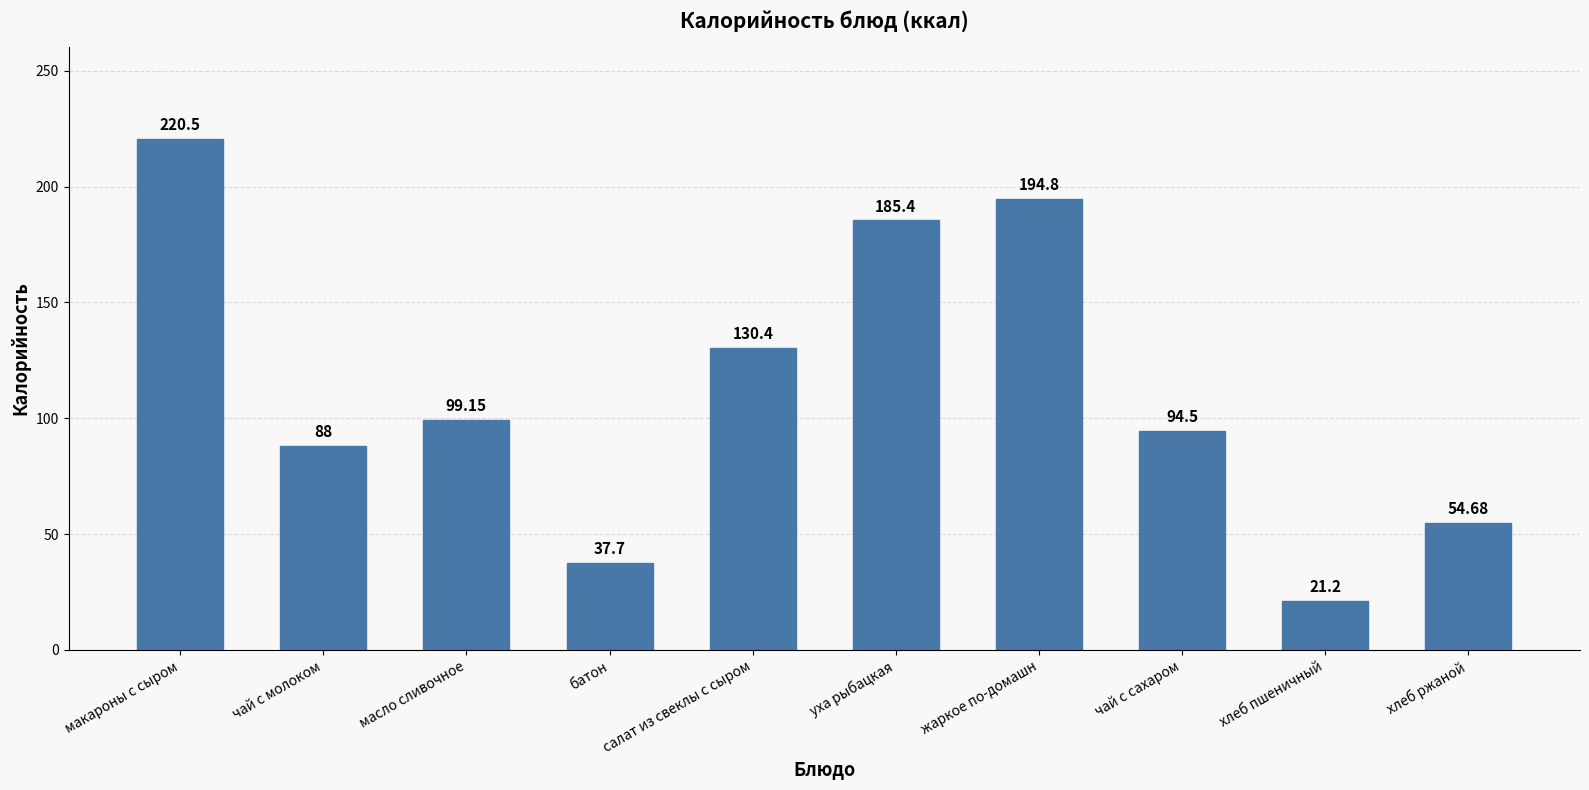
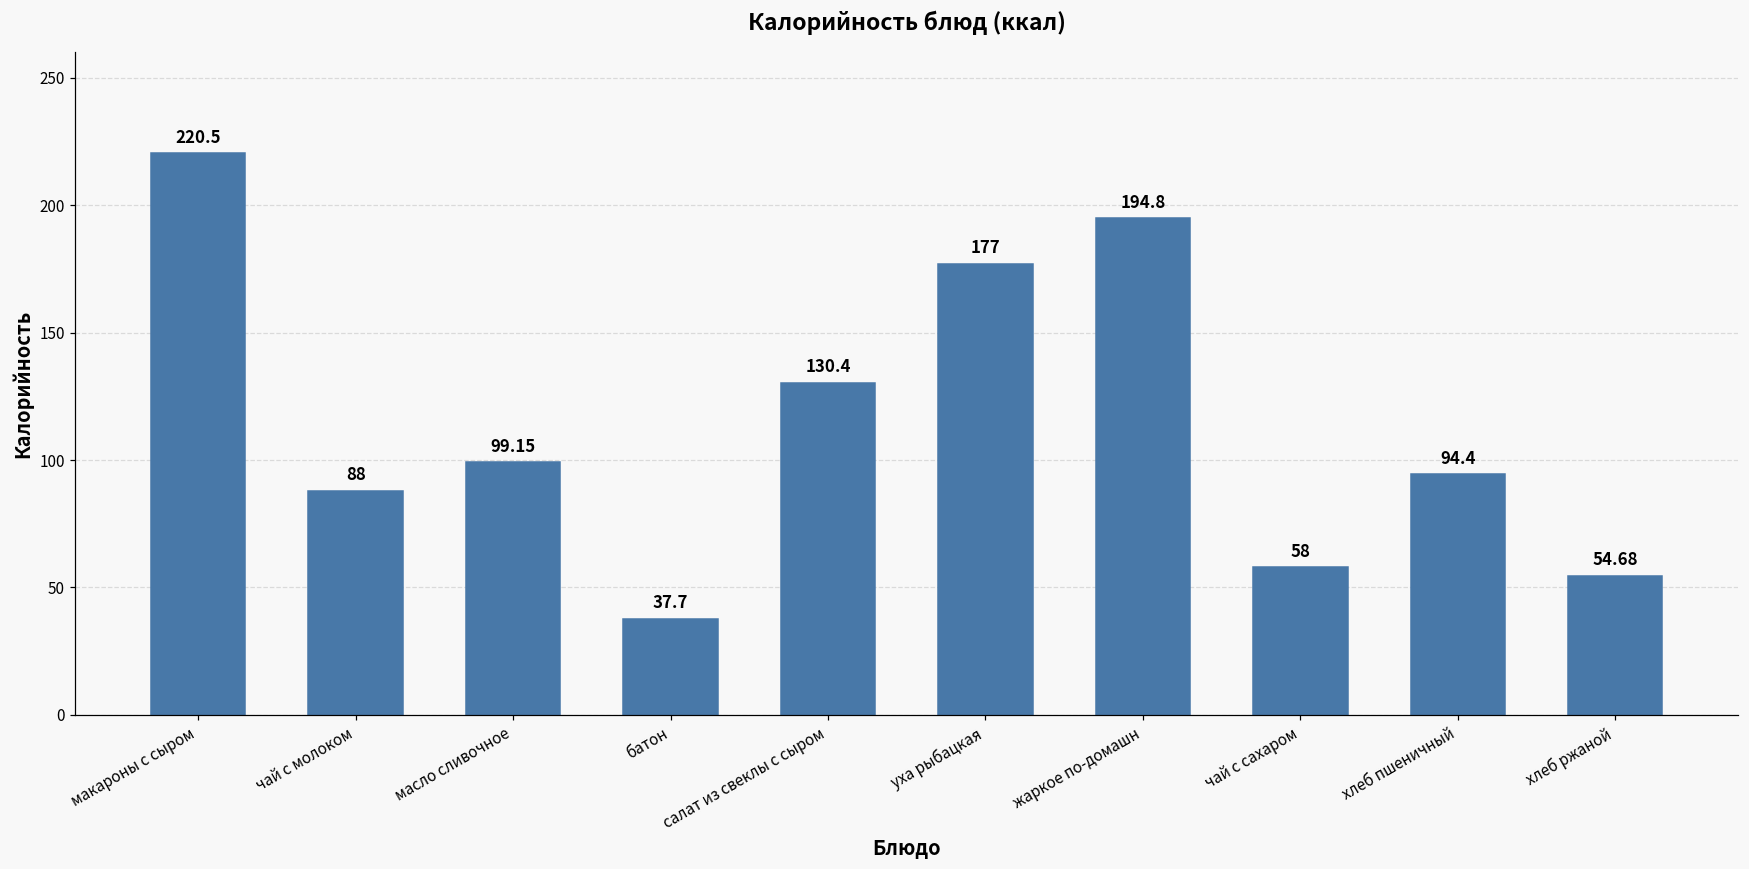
уха рыбацкая: 185.4 -> 177
чай с сахаром: 94.5 -> 58
хлеб пшеничный: 21.2 -> 94.4
